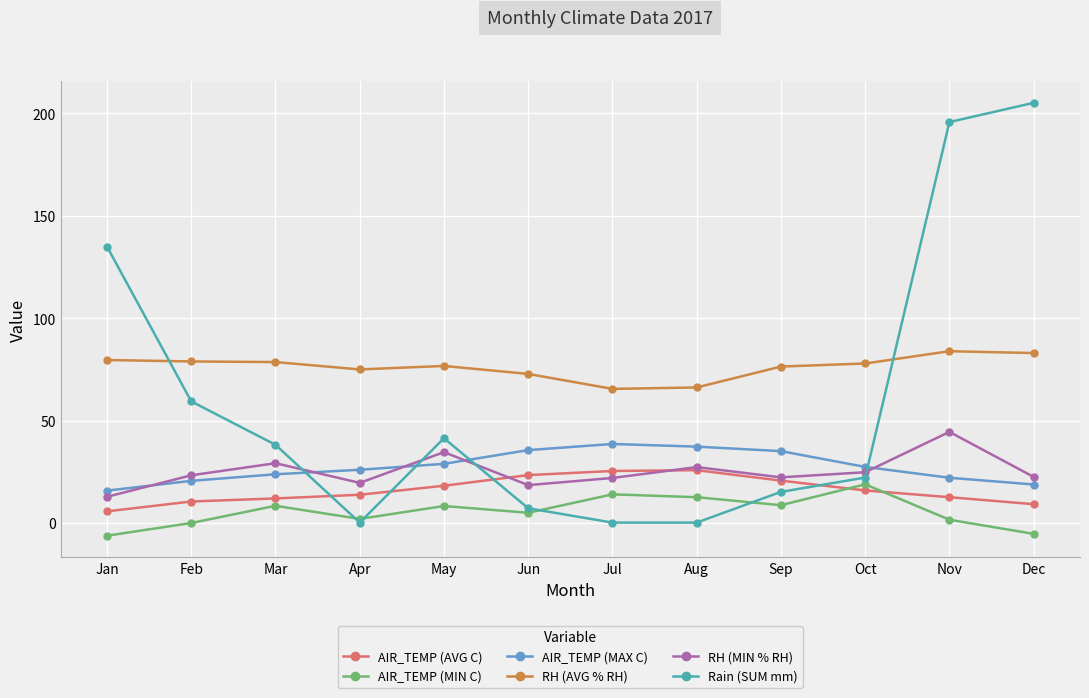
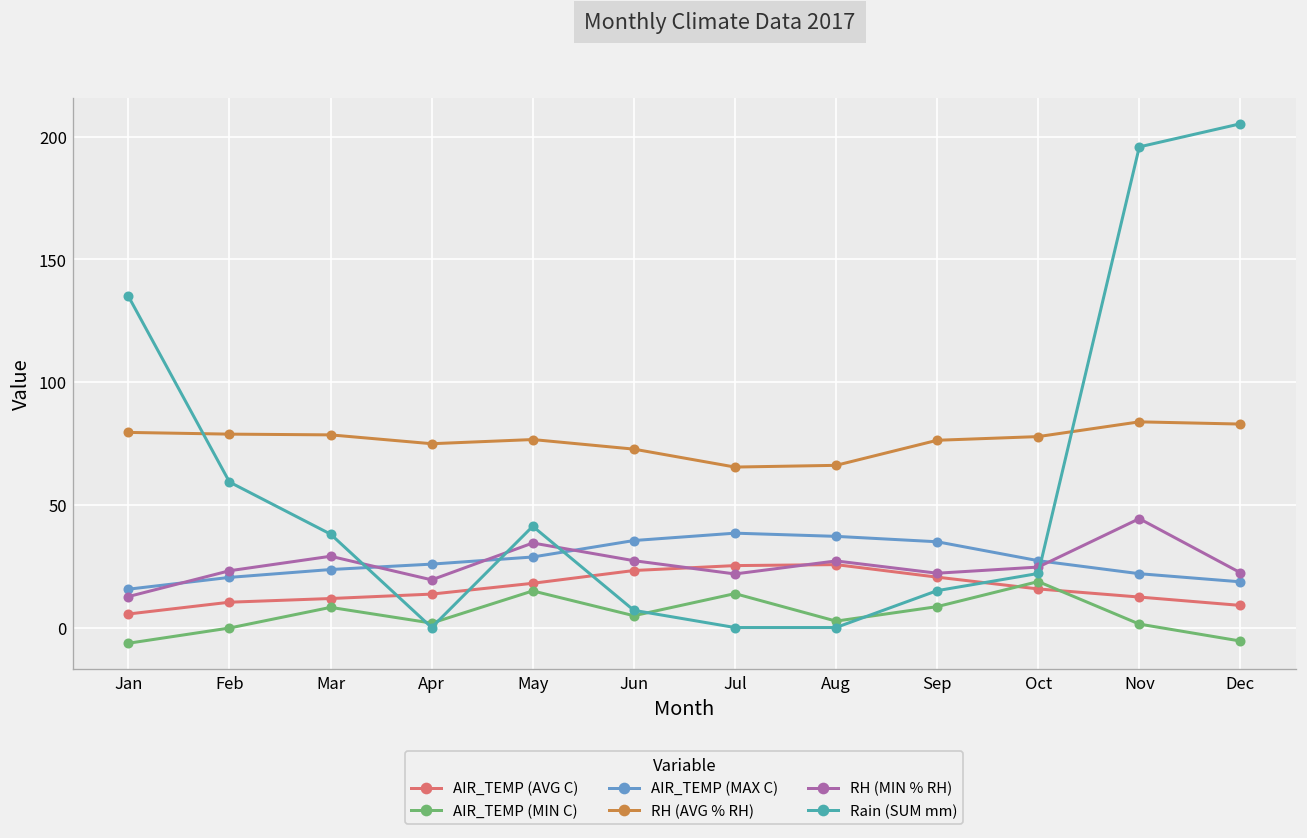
AIR_TEMP (MIN C), May: 8 -> 15
RH (MIN % RH), Jun: 19 -> 27
AIR_TEMP (MIN C), Aug: 13 -> 3
